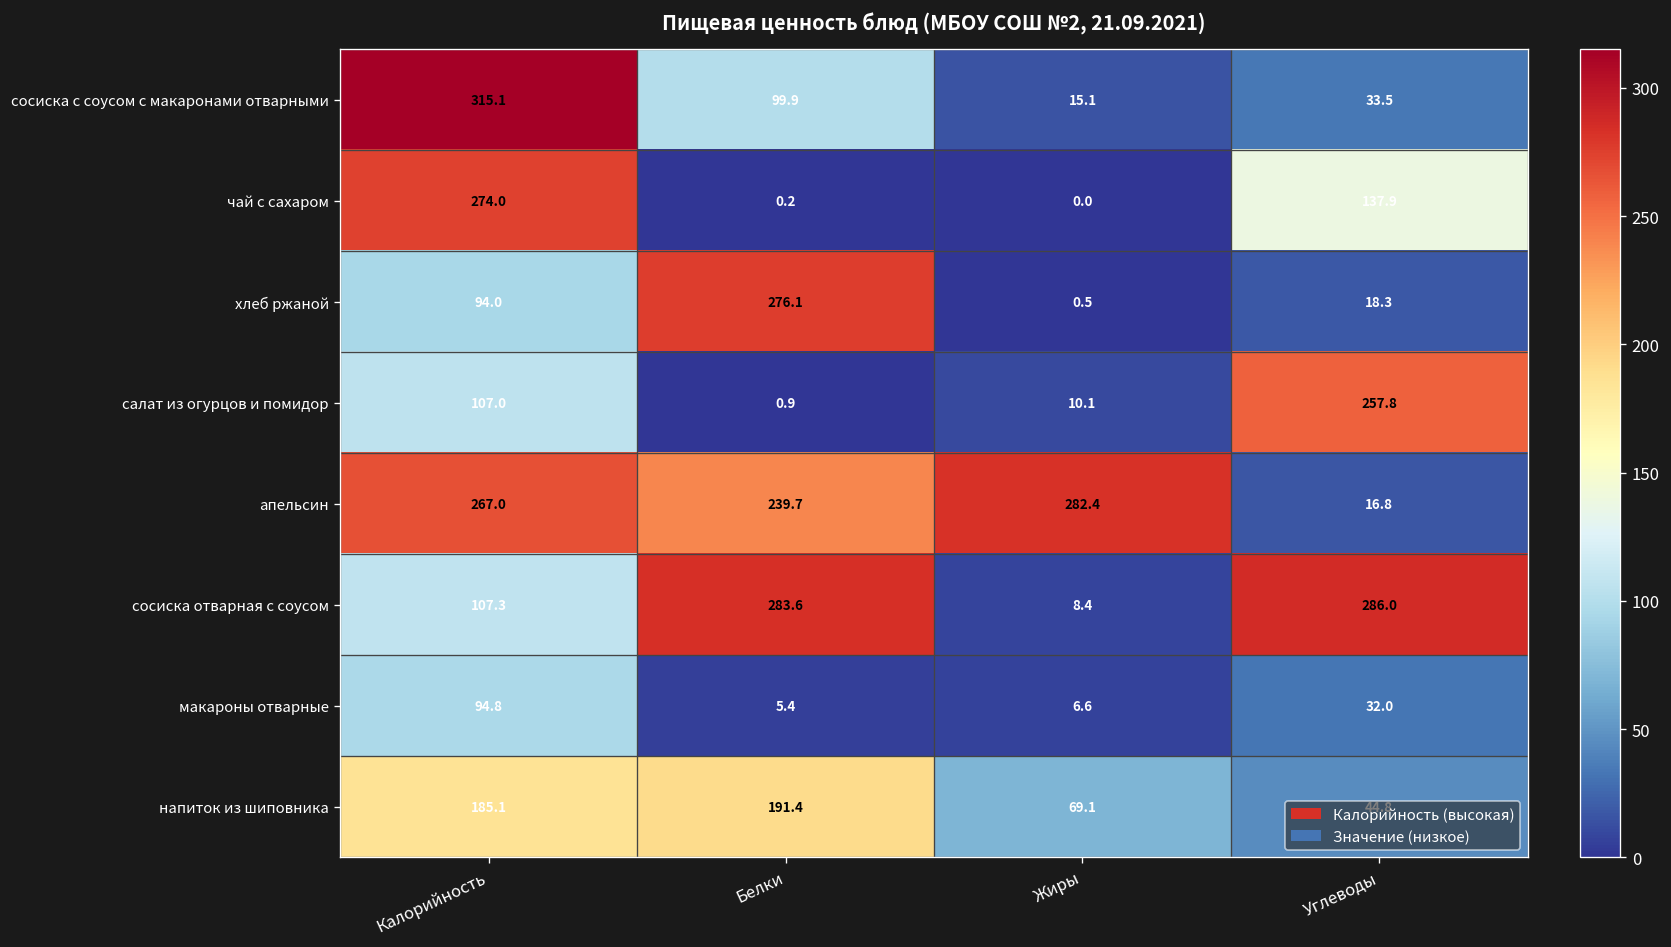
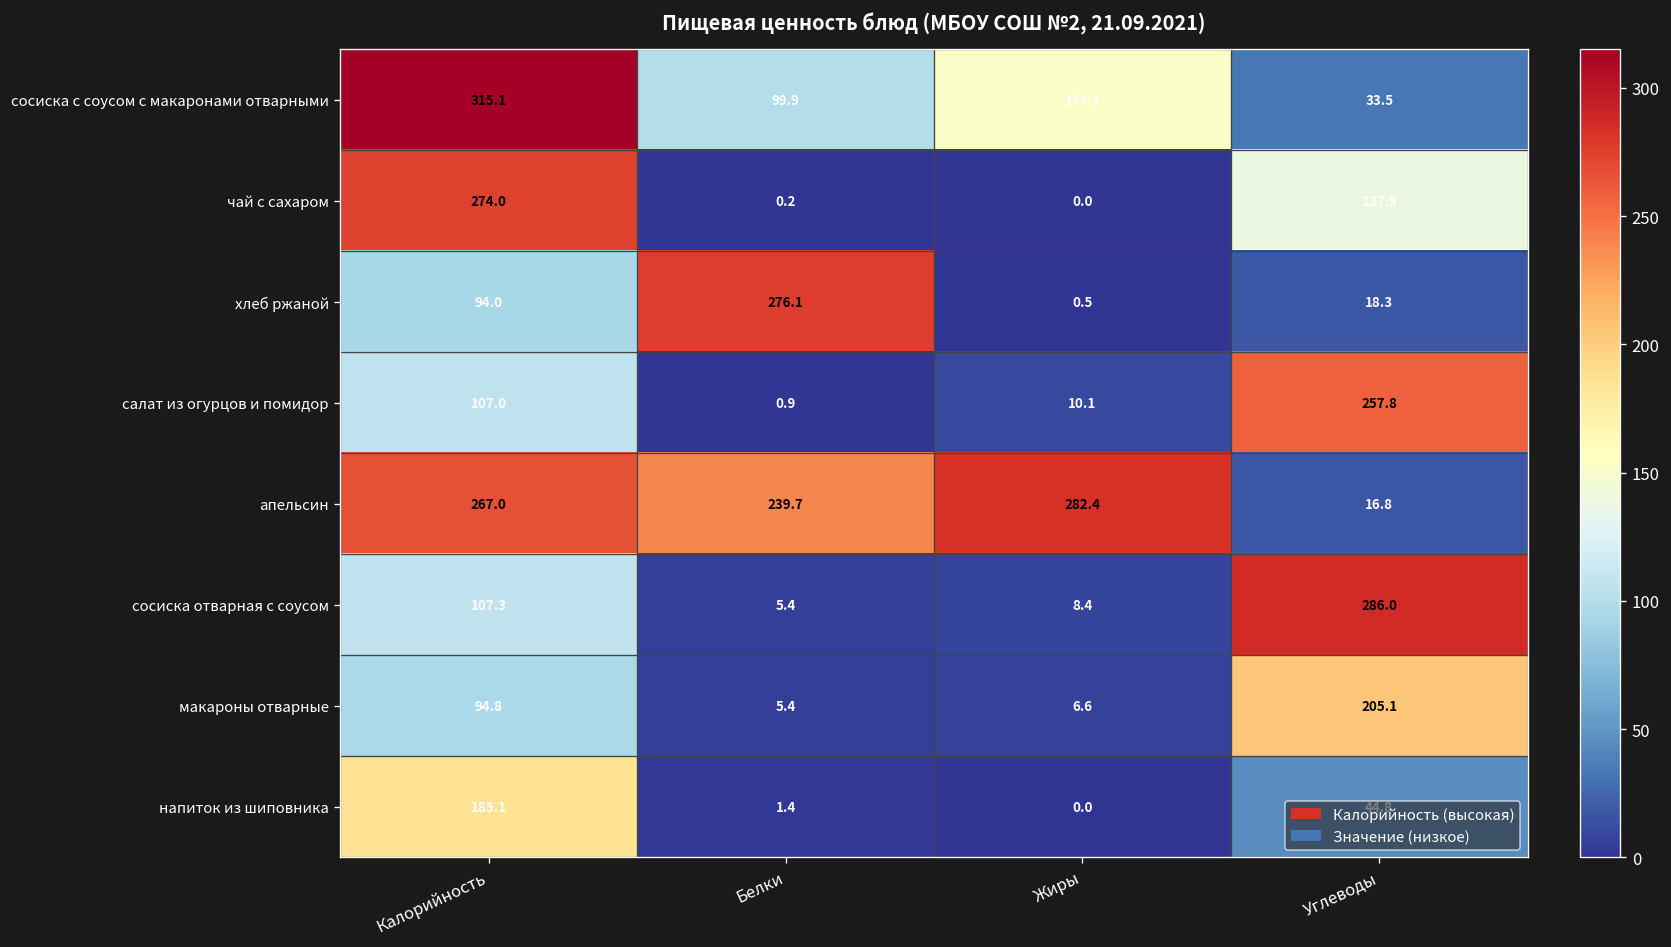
сосиска с соусом с макаронами отварными, Жиры: 15.1 -> 153.1
сосиска отварная с соусом, Белки: 283.6 -> 5.4
макароны отварные, Углеводы: 32.0 -> 205.1
напиток из шиповника, Белки: 191.4 -> 1.4
напиток из шиповника, Жиры: 69.1 -> 0.0
